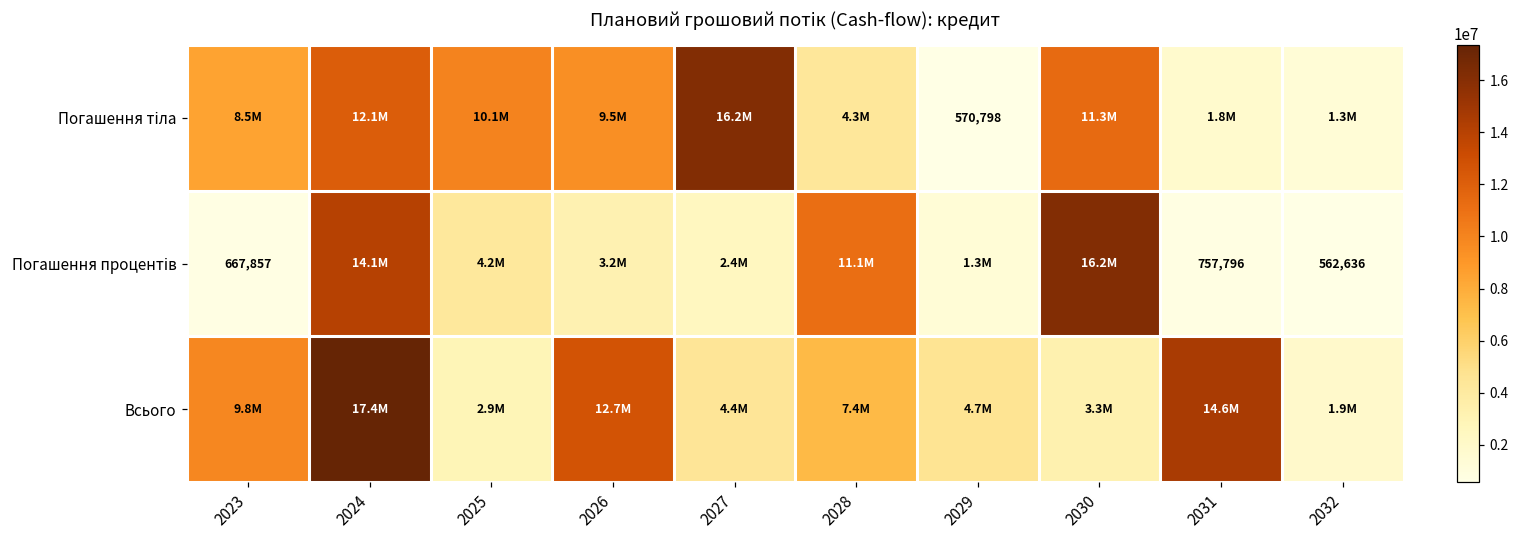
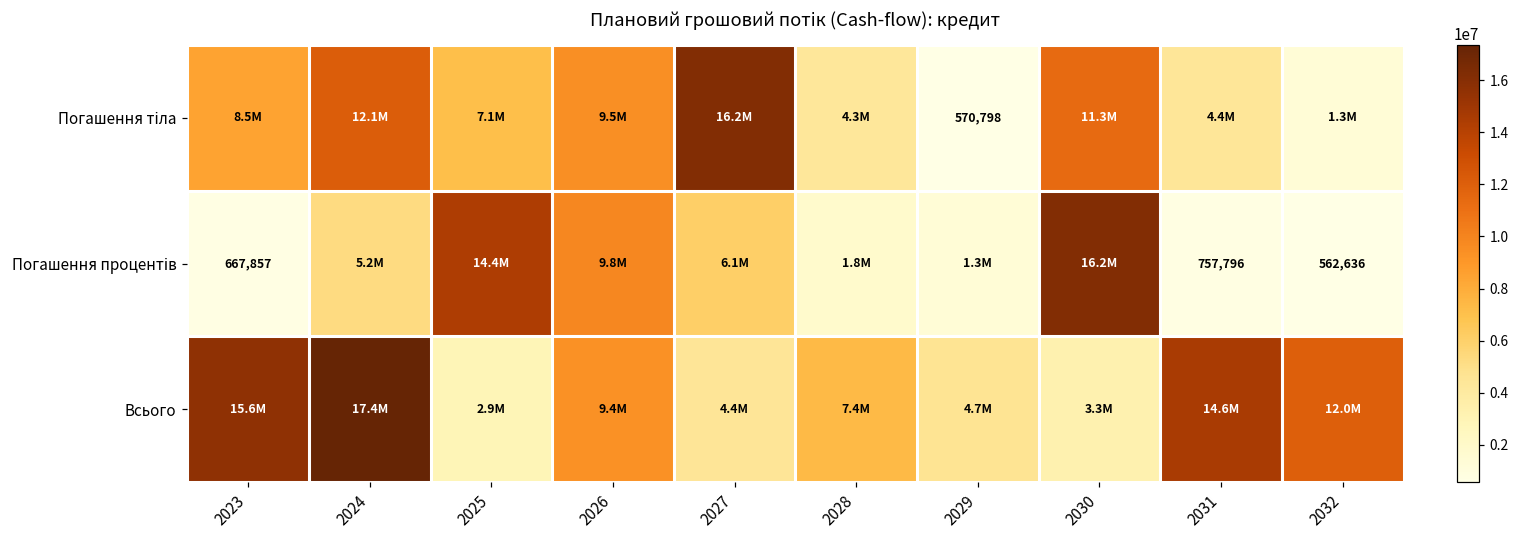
Погашення тіла, 2025: 10.1M -> 7.1M
Погашення тіла, 2031: 1.8M -> 4.4M
Погашення процентів, 2024: 14.1M -> 5.2M
Погашення процентів, 2025: 4.2M -> 14.4M
Погашення процентів, 2026: 3.2M -> 9.8M
Погашення процентів, 2027: 2.4M -> 6.1M
Погашення процентів, 2028: 11.1M -> 1.8M
Всього, 2023: 9.8M -> 15.6M
Всього, 2026: 12.7M -> 9.4M
Всього, 2032: 1.9M -> 12.0M
